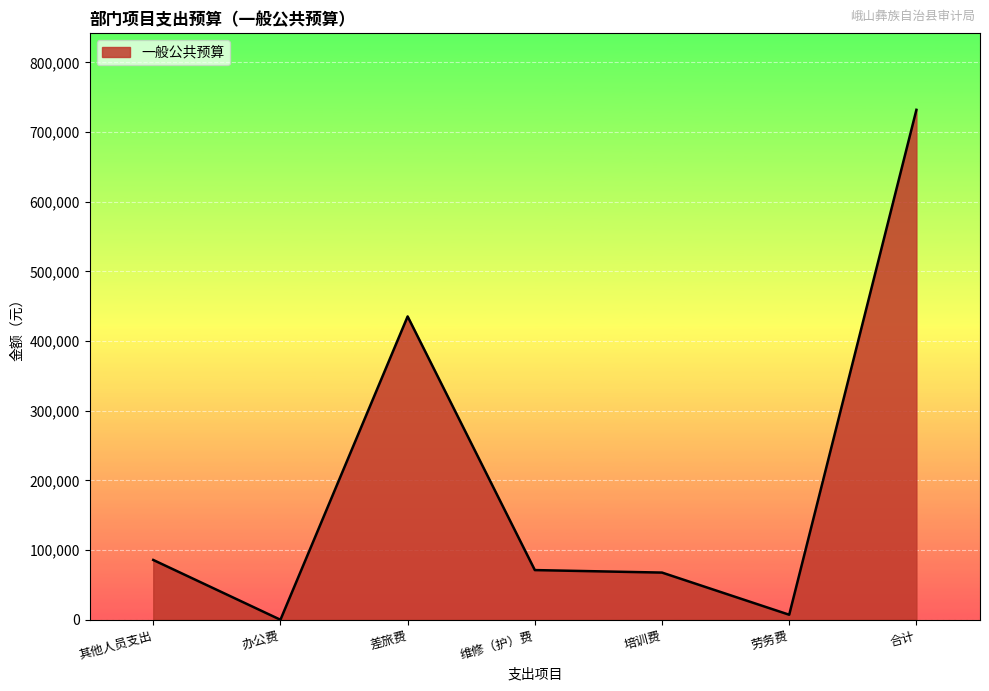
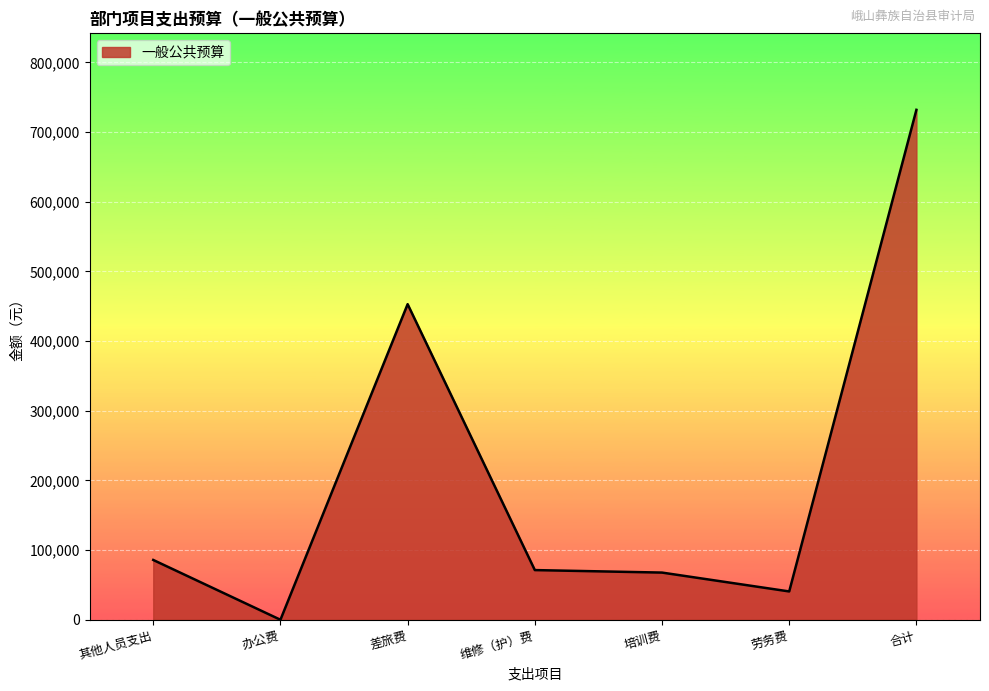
差旅费: 440,000 -> 450,000
劳务费: 10,000 -> 40,000
